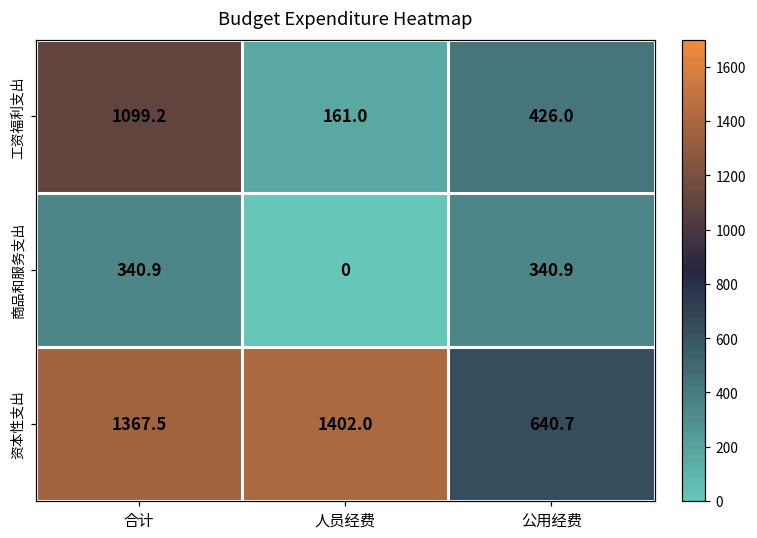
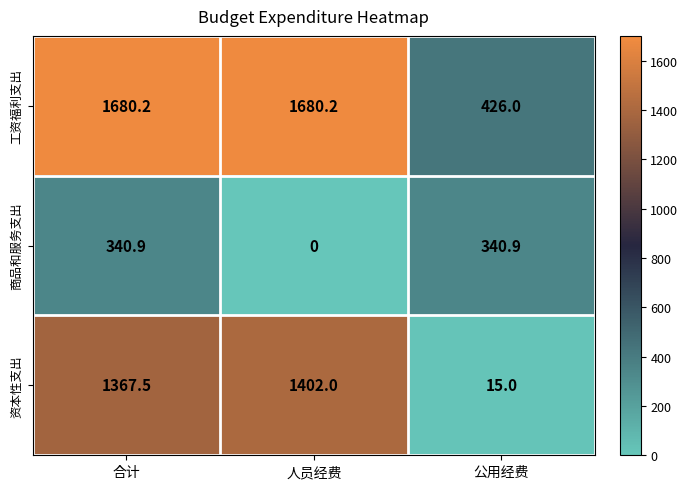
工资福利支出, 合计: 1099.2 -> 1680.2
工资福利支出, 人员经费: 161.0 -> 1680.2
资本性支出, 公用经费: 640.7 -> 15.0
